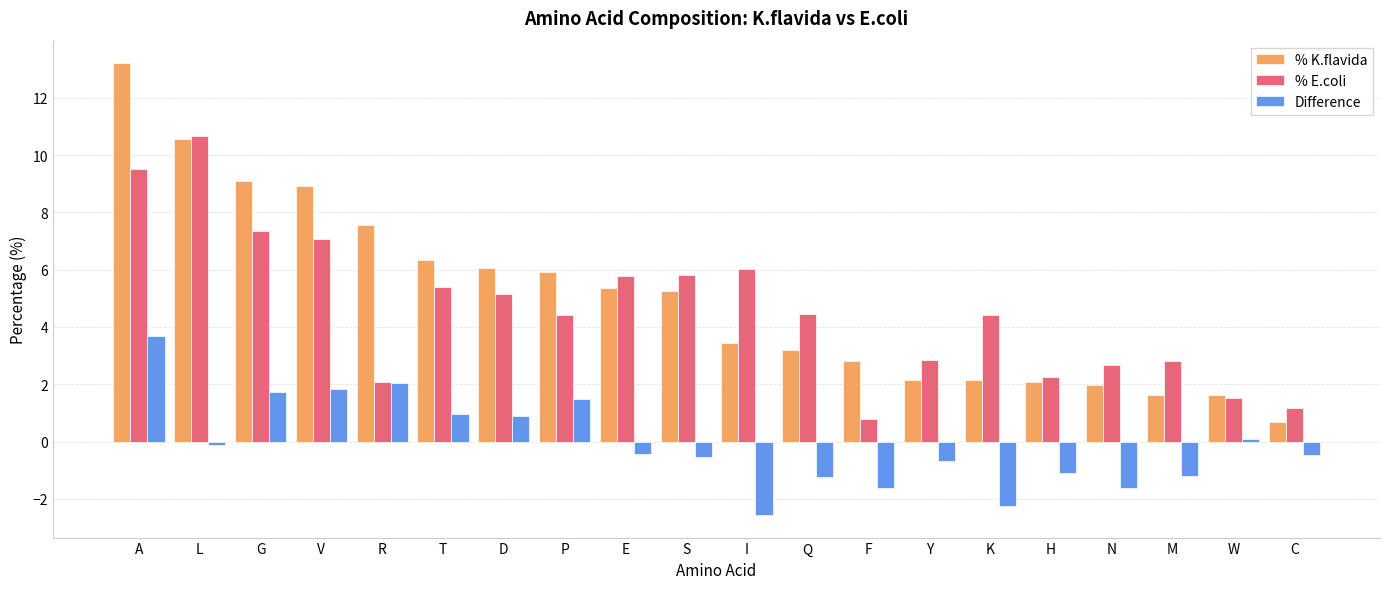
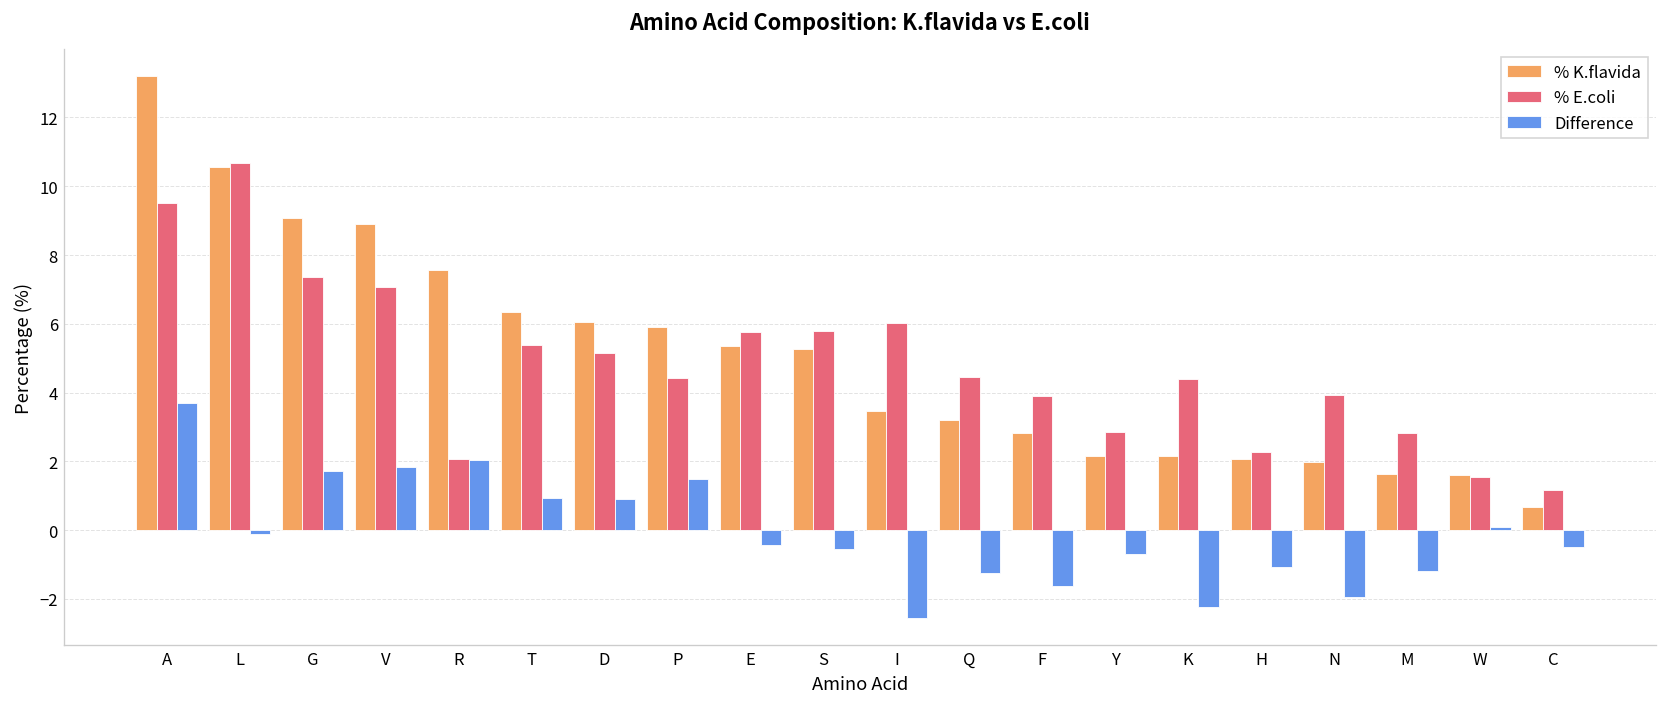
% E.coli, F: 0.8 -> 3.9
% E.coli, N: 2.7 -> 3.9
Difference, N: -1.6 -> -2.0
